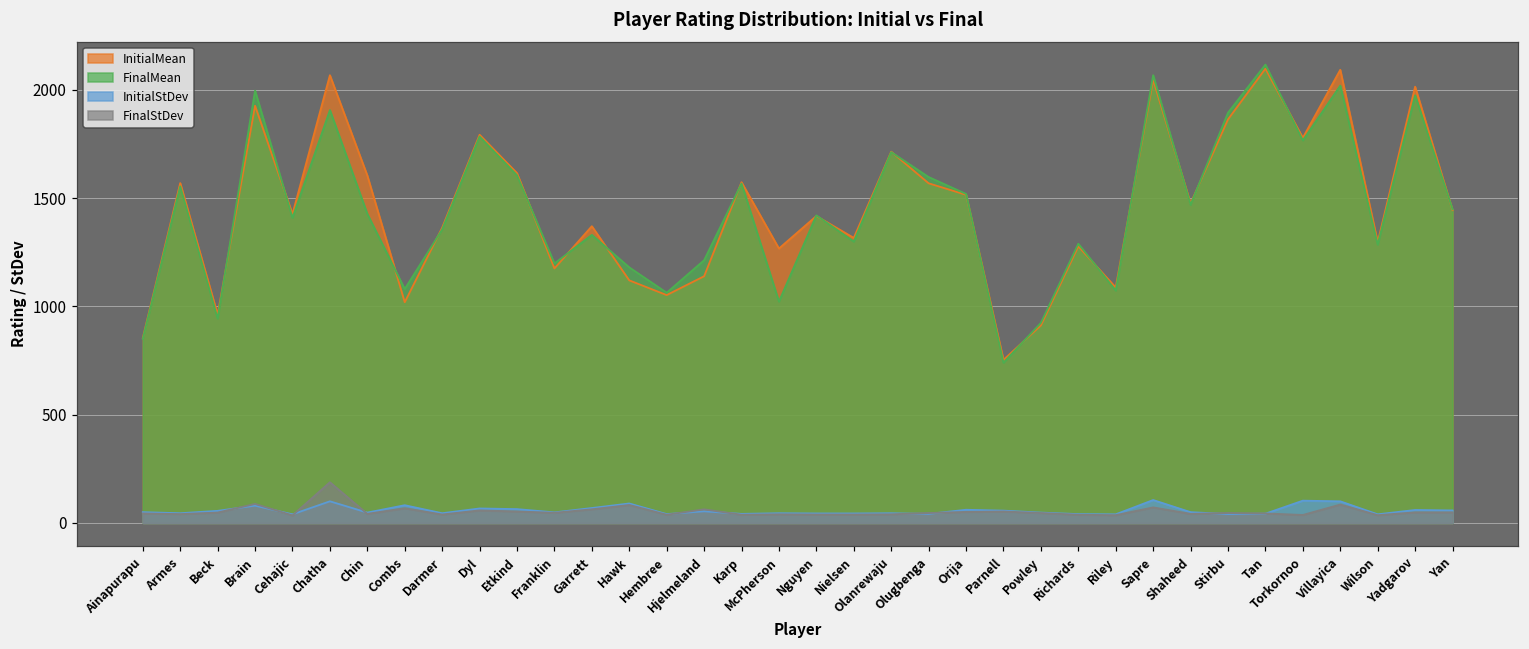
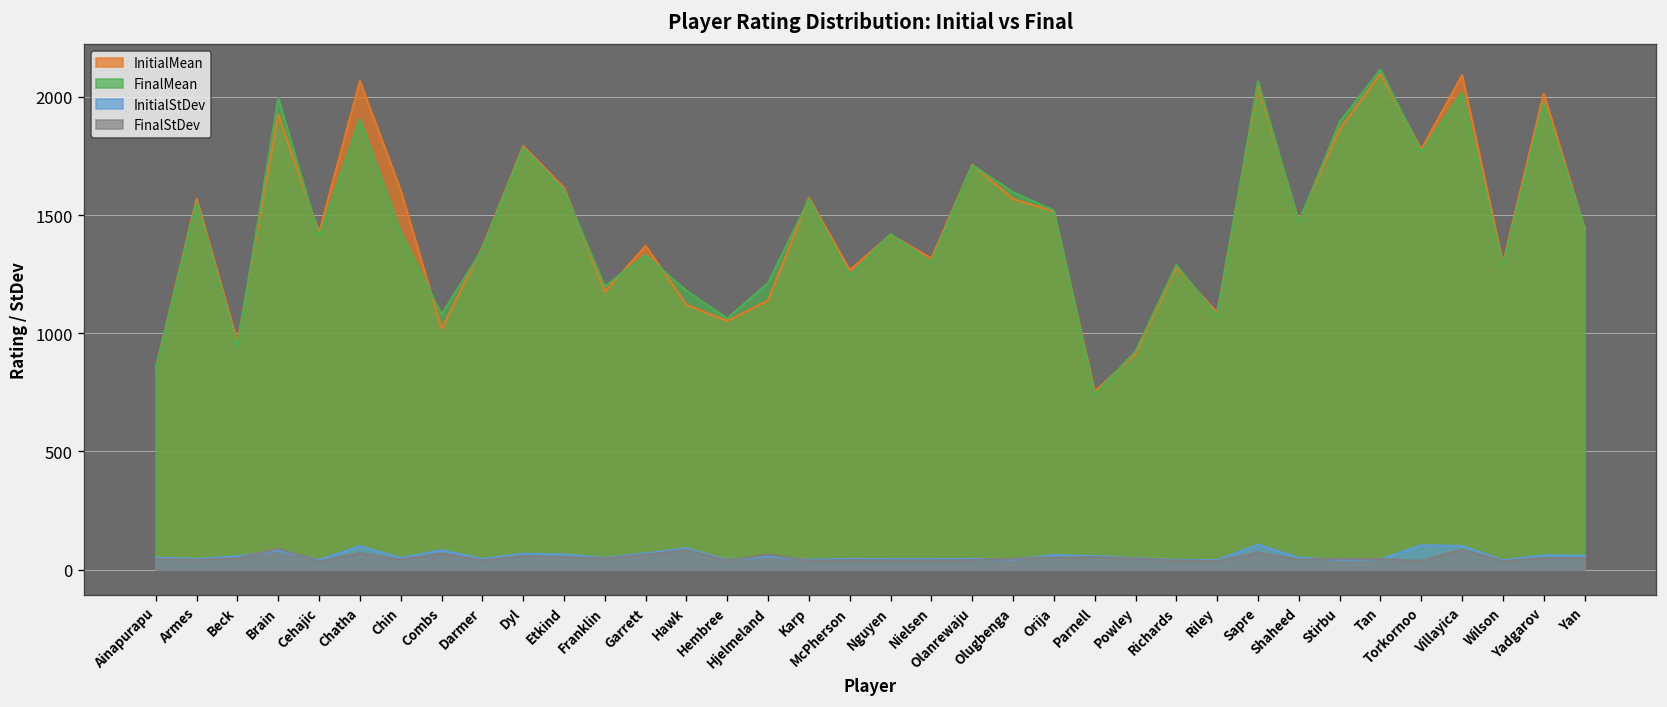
FinalStDev, Chatha: 190 -> 70
FinalMean, McPherson: 1020 -> 1240
